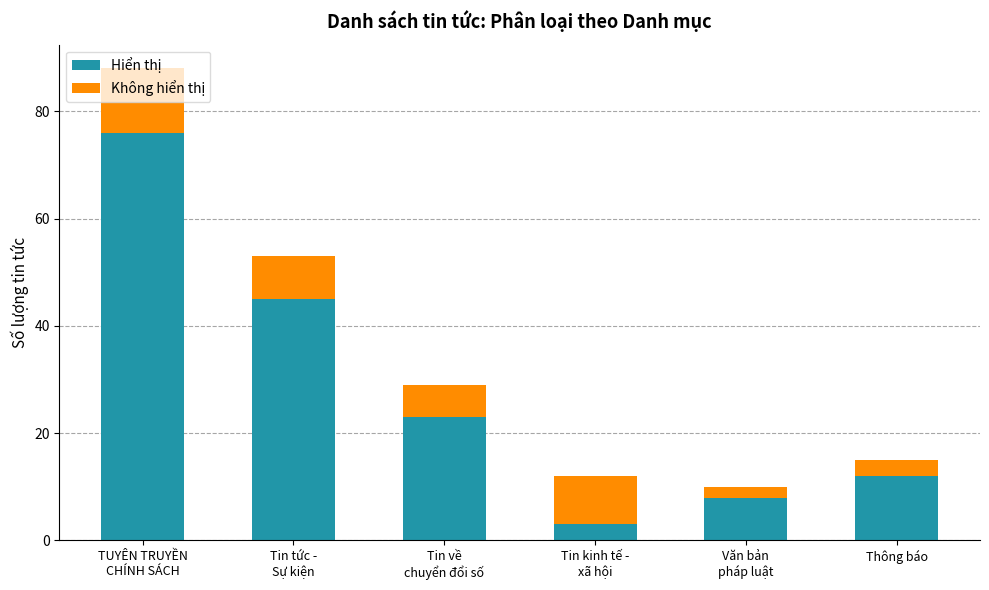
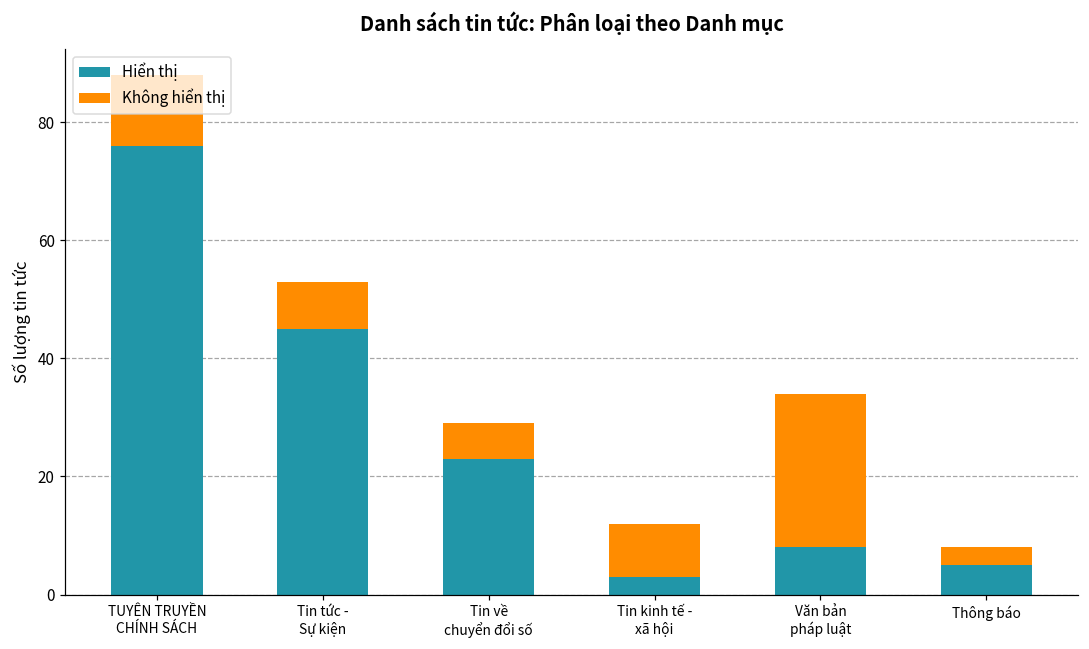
Không hiển thị, Văn bản pháp luật: 2 -> 26
Hiển thị, Thông báo: 12 -> 5
